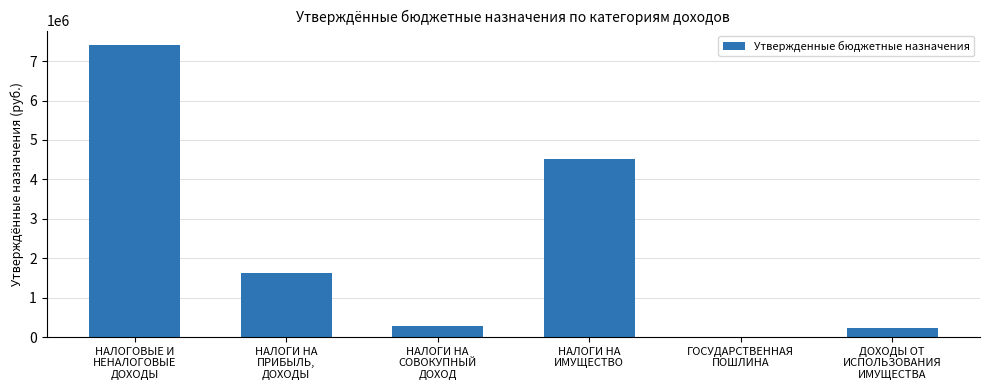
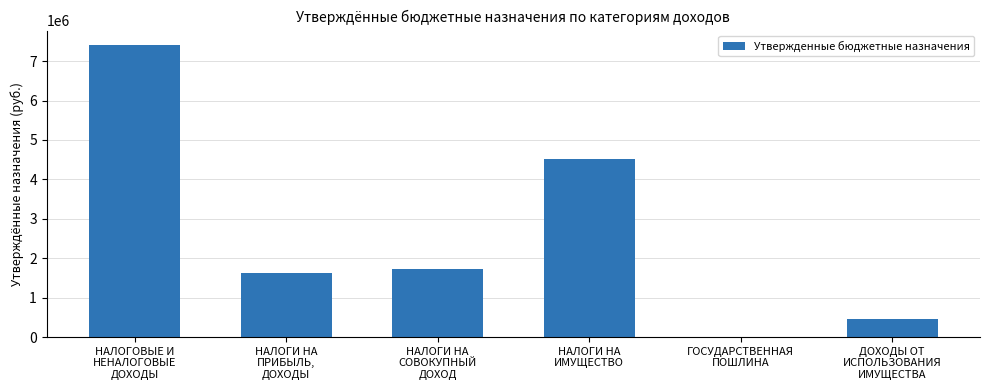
НАЛОГИ НА СОВОКУПНЫЙ ДОХОД: 300000 -> 1700000
ДОХОДЫ ОТ ИСПОЛЬЗОВАНИЯ ИМУЩЕСТВА: 200000 -> 500000
